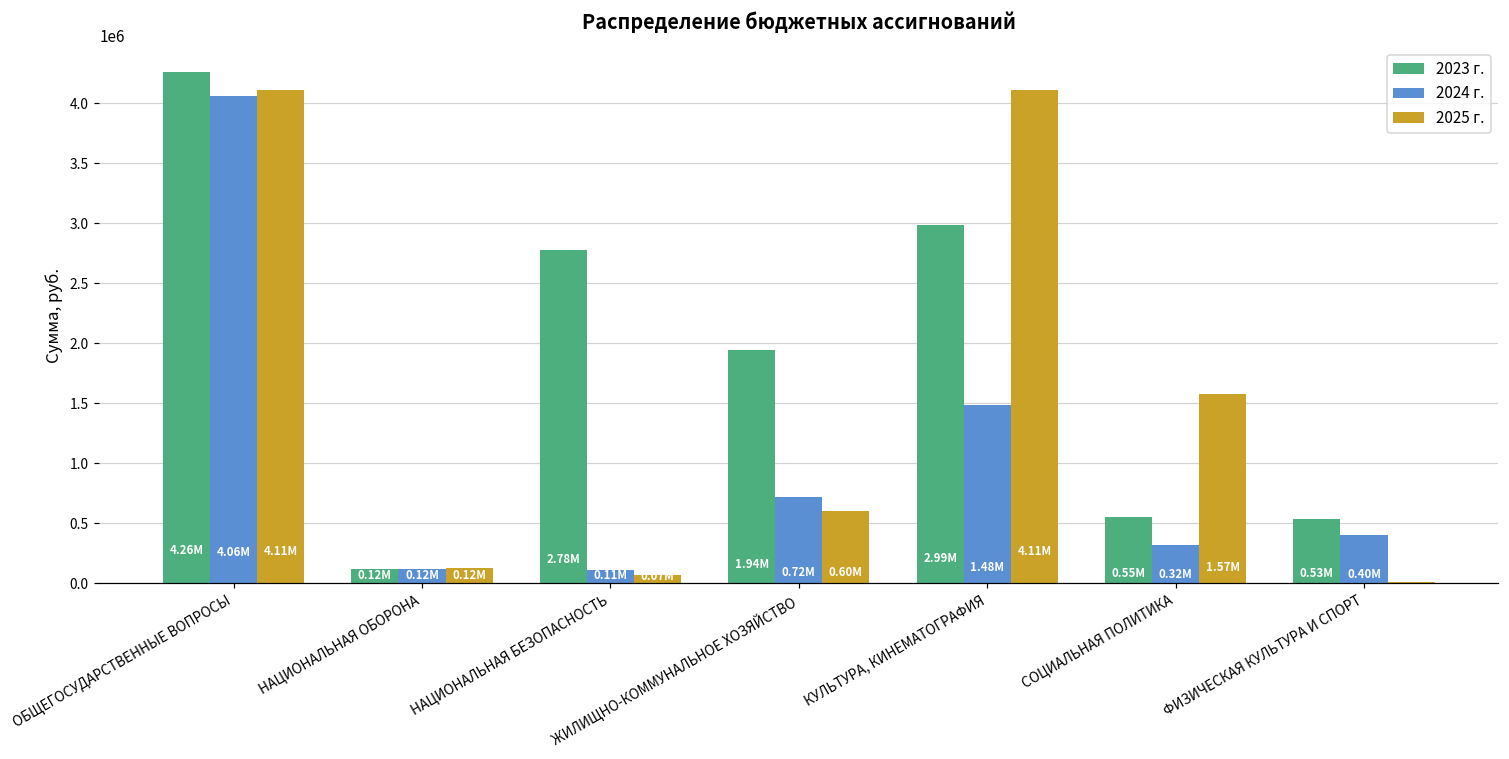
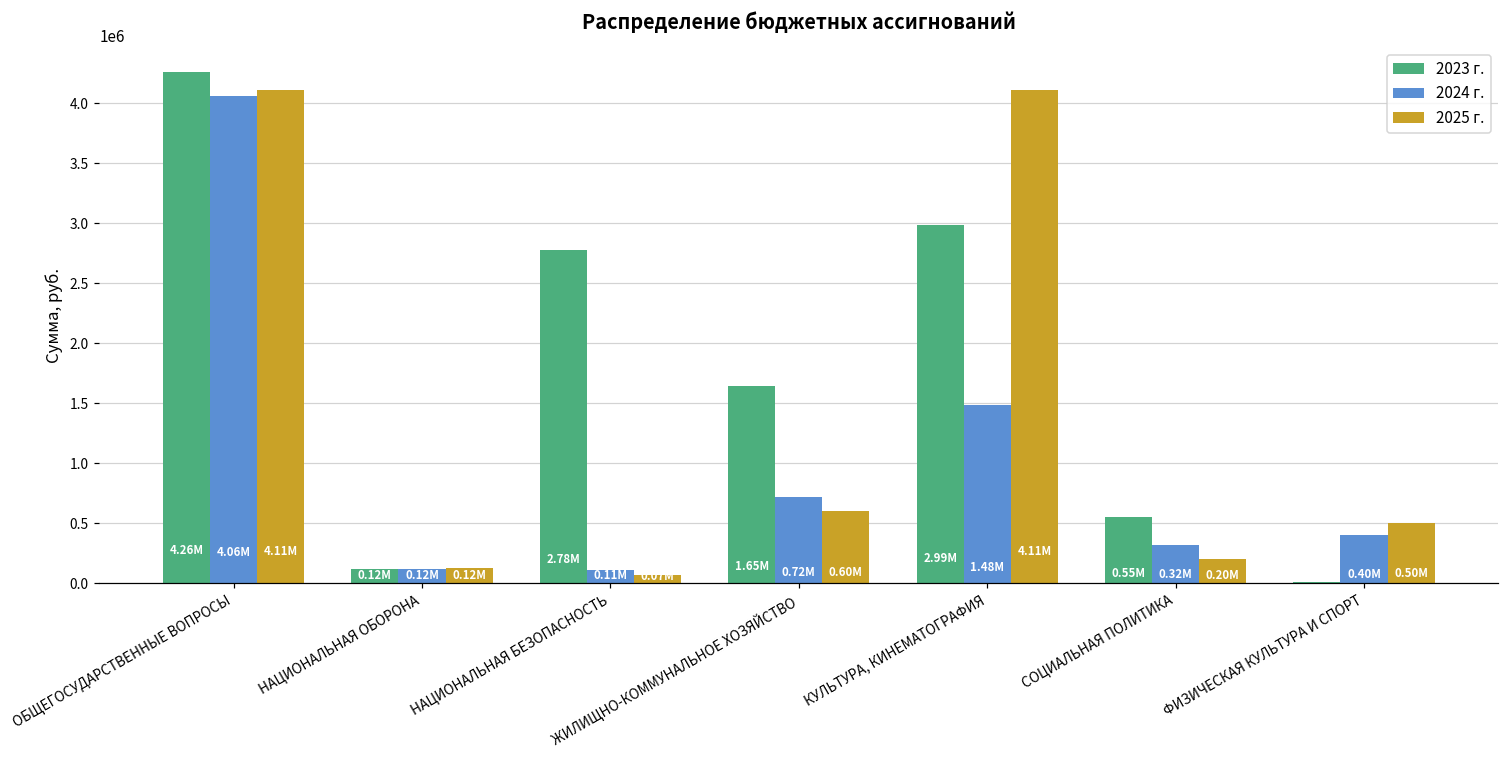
2023 г., ЖИЛИЩНО-КОММУНАЛЬНОЕ ХОЗЯЙСТВО: 1.94M -> 1.65M
2025 г., СОЦИАЛЬНАЯ ПОЛИТИКА: 1.57M -> 0.20M
2023 г., ФИЗИЧЕСКАЯ КУЛЬТУРА И СПОРТ: 530000 -> 10000
2025 г., ФИЗИЧЕСКАЯ КУЛЬТУРА И СПОРТ: 10000 -> 500000
